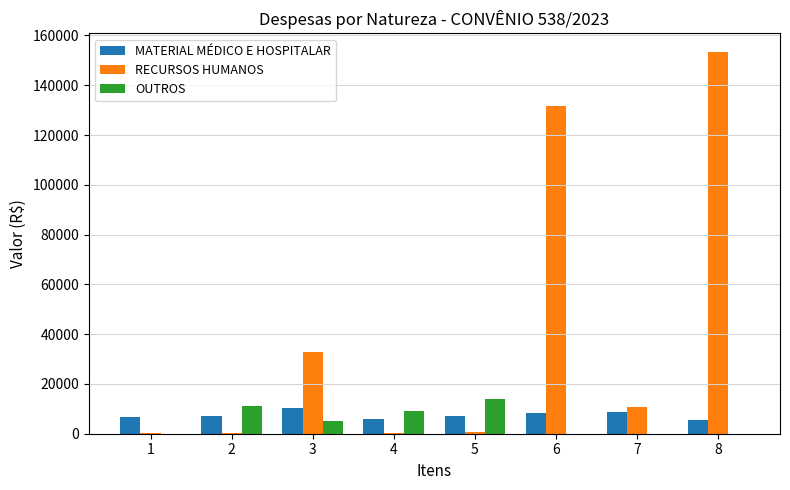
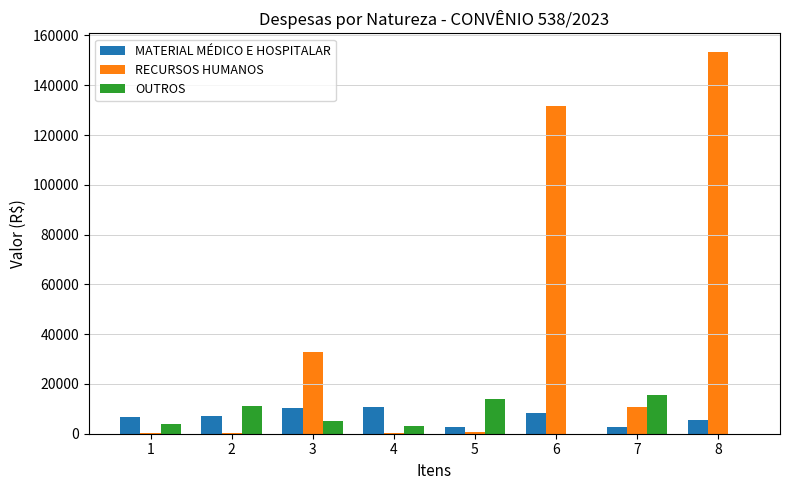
OUTROS, 1: 0 -> 4000
MATERIAL MÉDICO E HOSPITALAR, 4: 6000 -> 11000
OUTROS, 4: 9000 -> 3000
MATERIAL MÉDICO E HOSPITALAR, 5: 7000 -> 3000
MATERIAL MÉDICO E HOSPITALAR, 7: 9000 -> 3000
OUTROS, 7: 0 -> 16000
